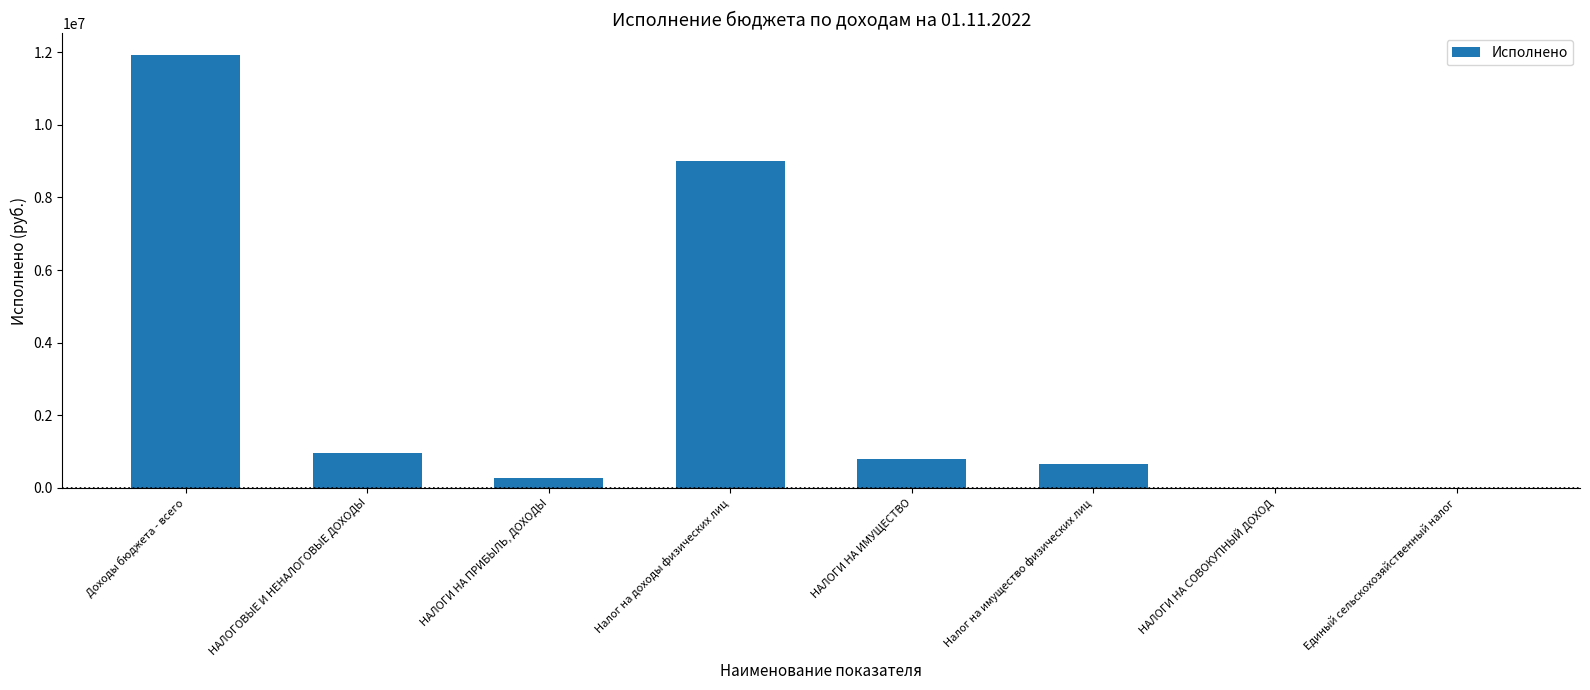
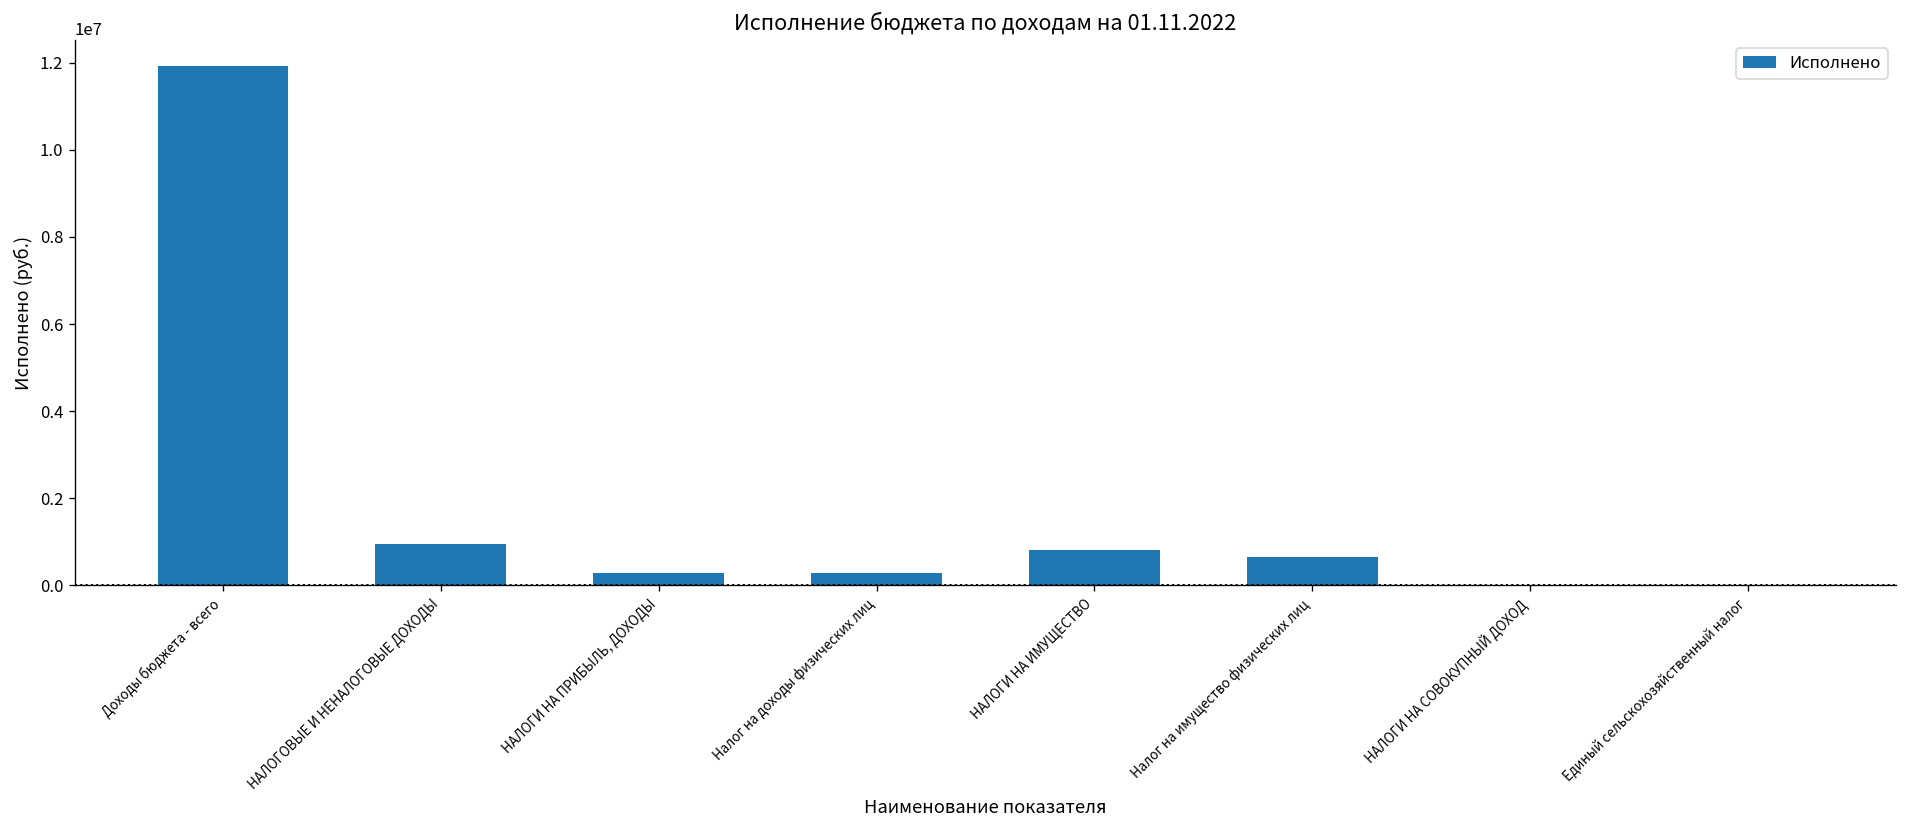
Налог на доходы физических лиц: 9000000 -> 300000
